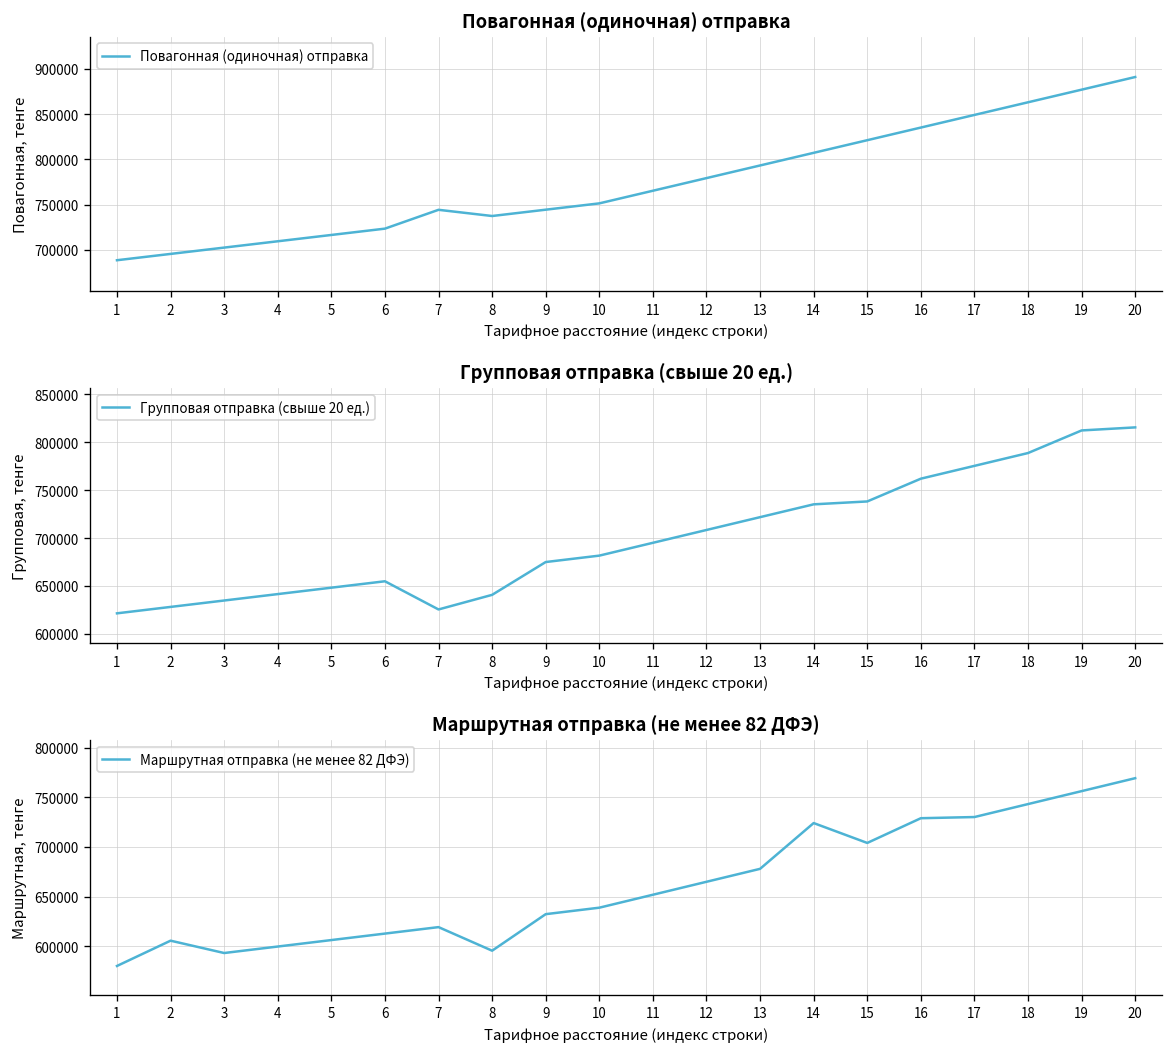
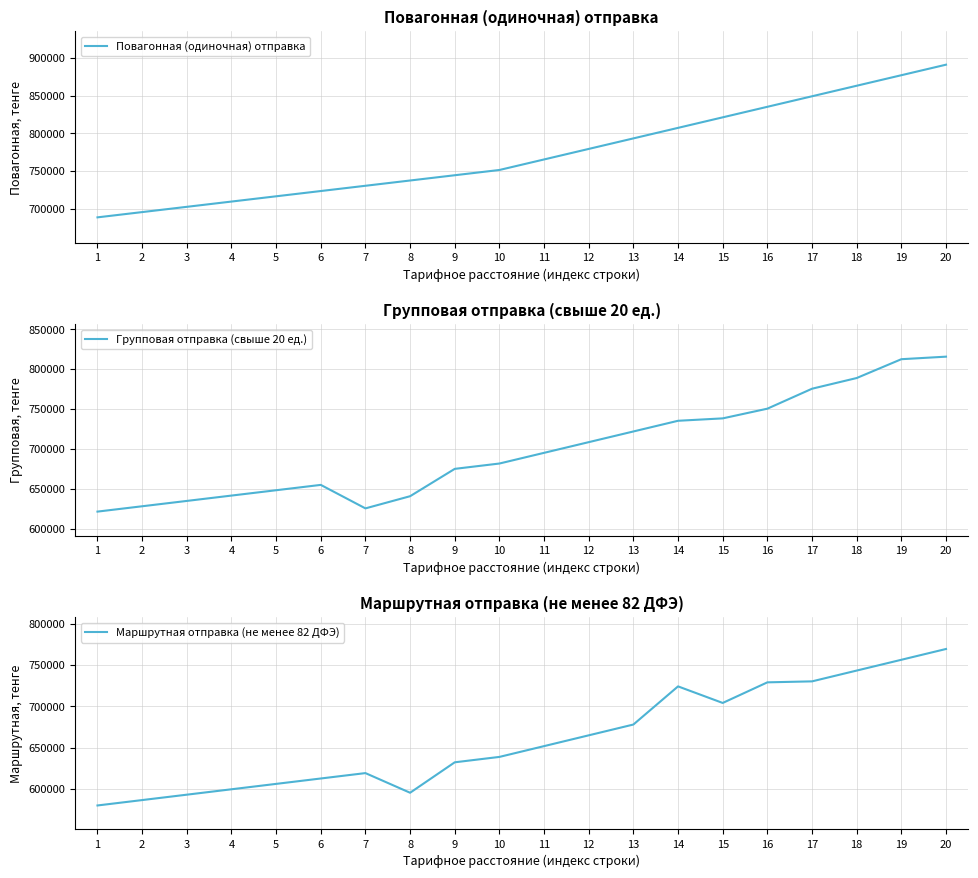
Повагонная (одиночная) отправка, 7: 740000 -> 730000
Групповая отправка (свыше 20 ед.), 16: 760000 -> 750000
Маршрутная отправка (не менее 82 ДФЭ), 2: 610000 -> 590000
